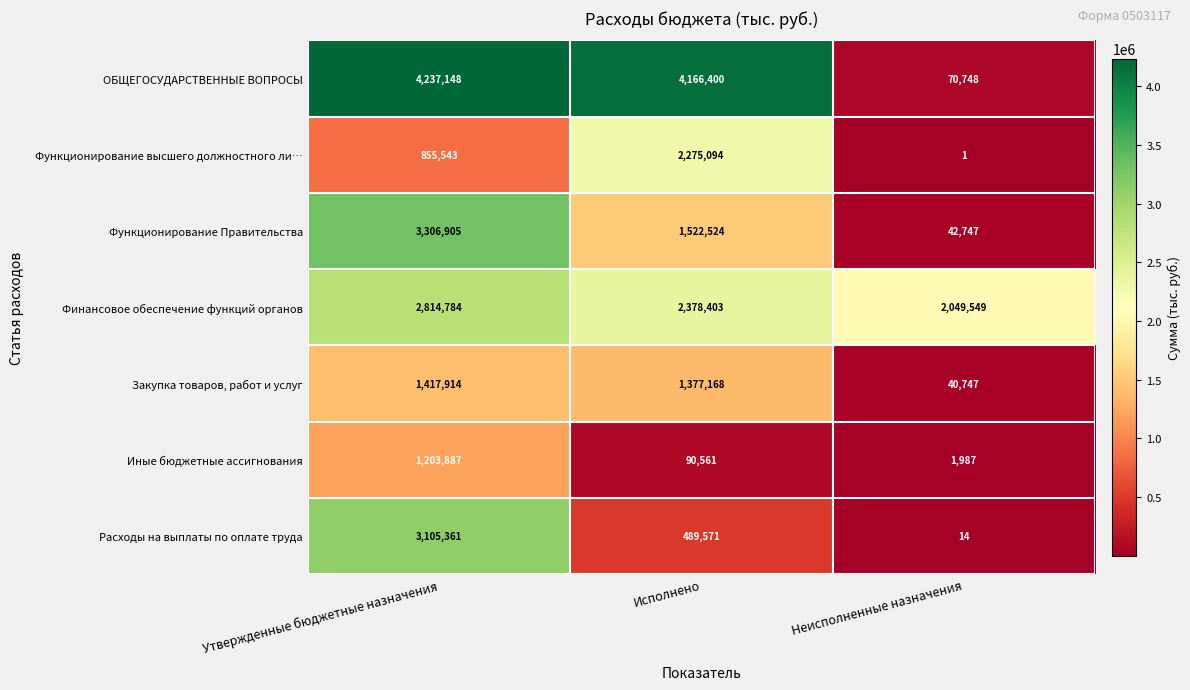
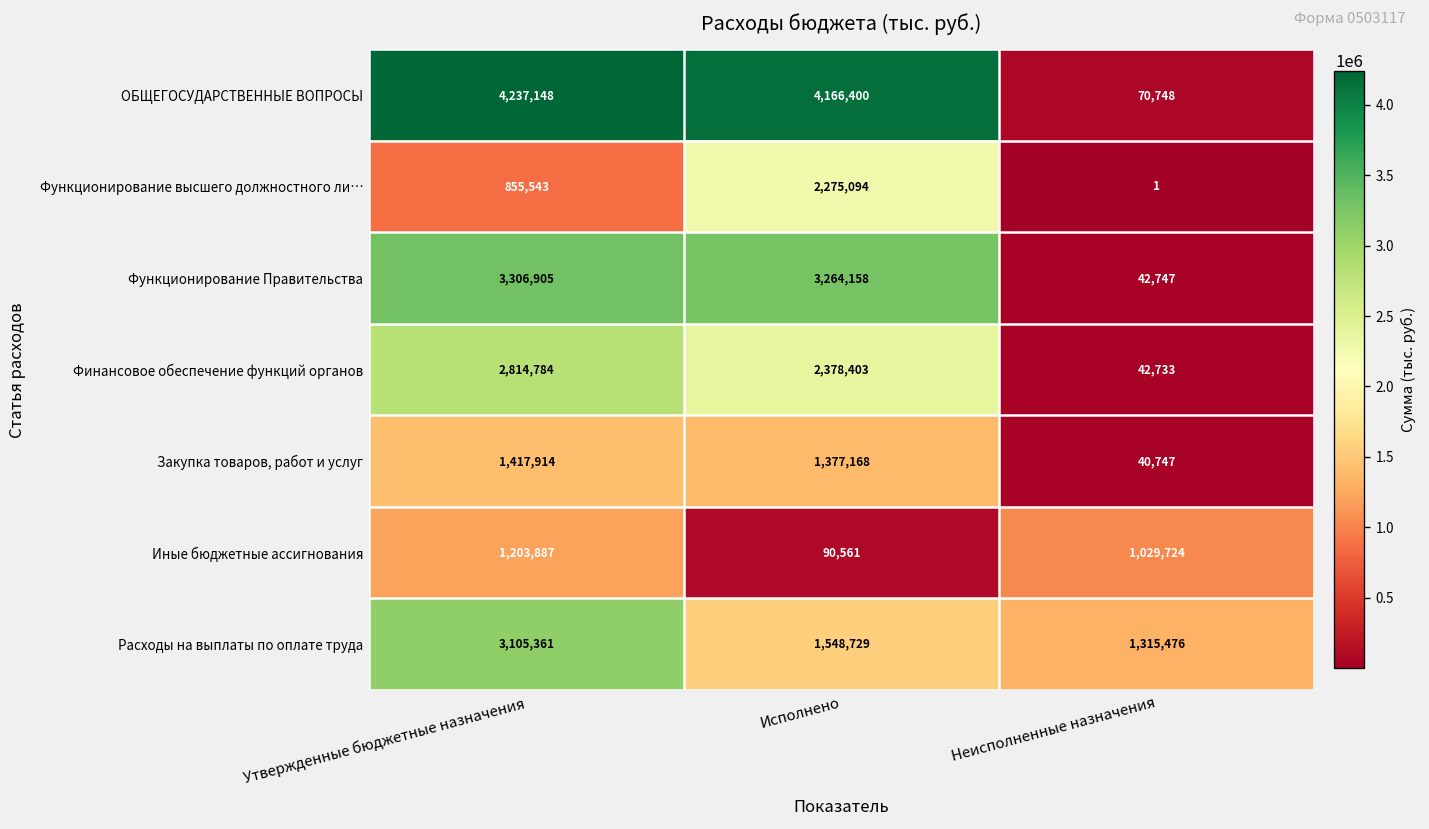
Функционирование Правительства, Исполнено: 1,522,524 -> 3,264,158
Финансовое обеспечение функций органов, Неисполненные назначения: 2,049,549 -> 42,733
Иные бюджетные ассигнования, Неисполненные назначения: 1,987 -> 1,029,724
Расходы на выплаты по оплате труда, Исполнено: 489,571 -> 1,548,729
Расходы на выплаты по оплате труда, Неисполненные назначения: 14 -> 1,315,476
